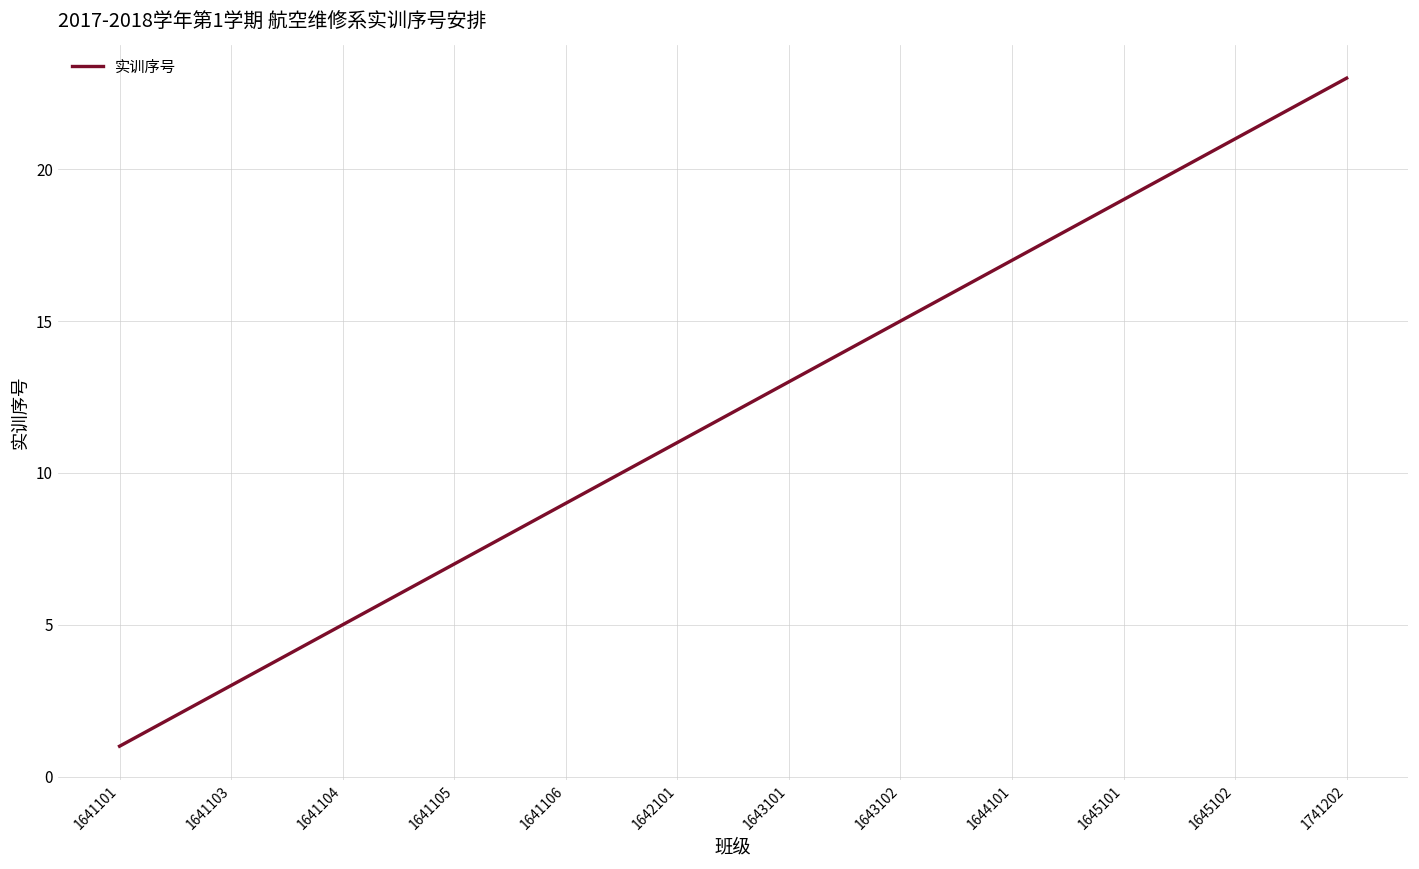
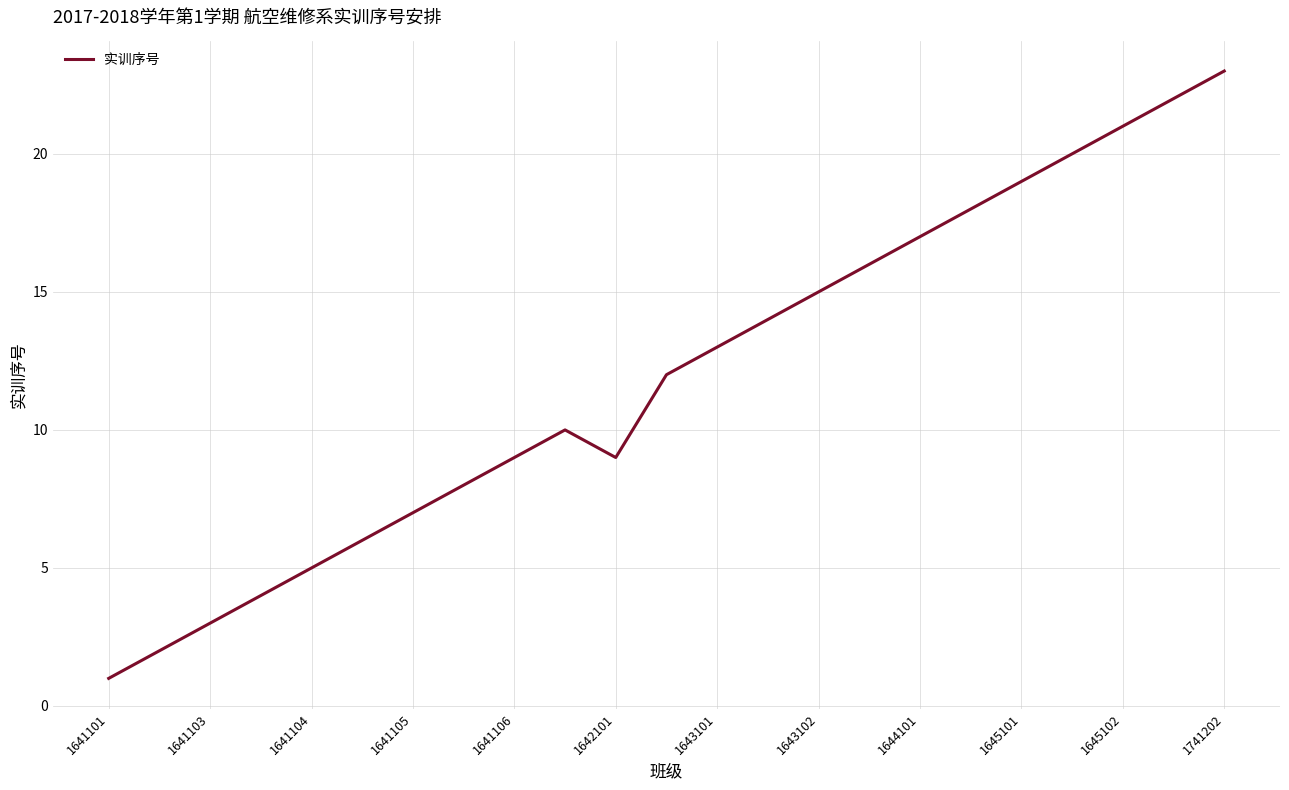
1642101: 11 -> 9
